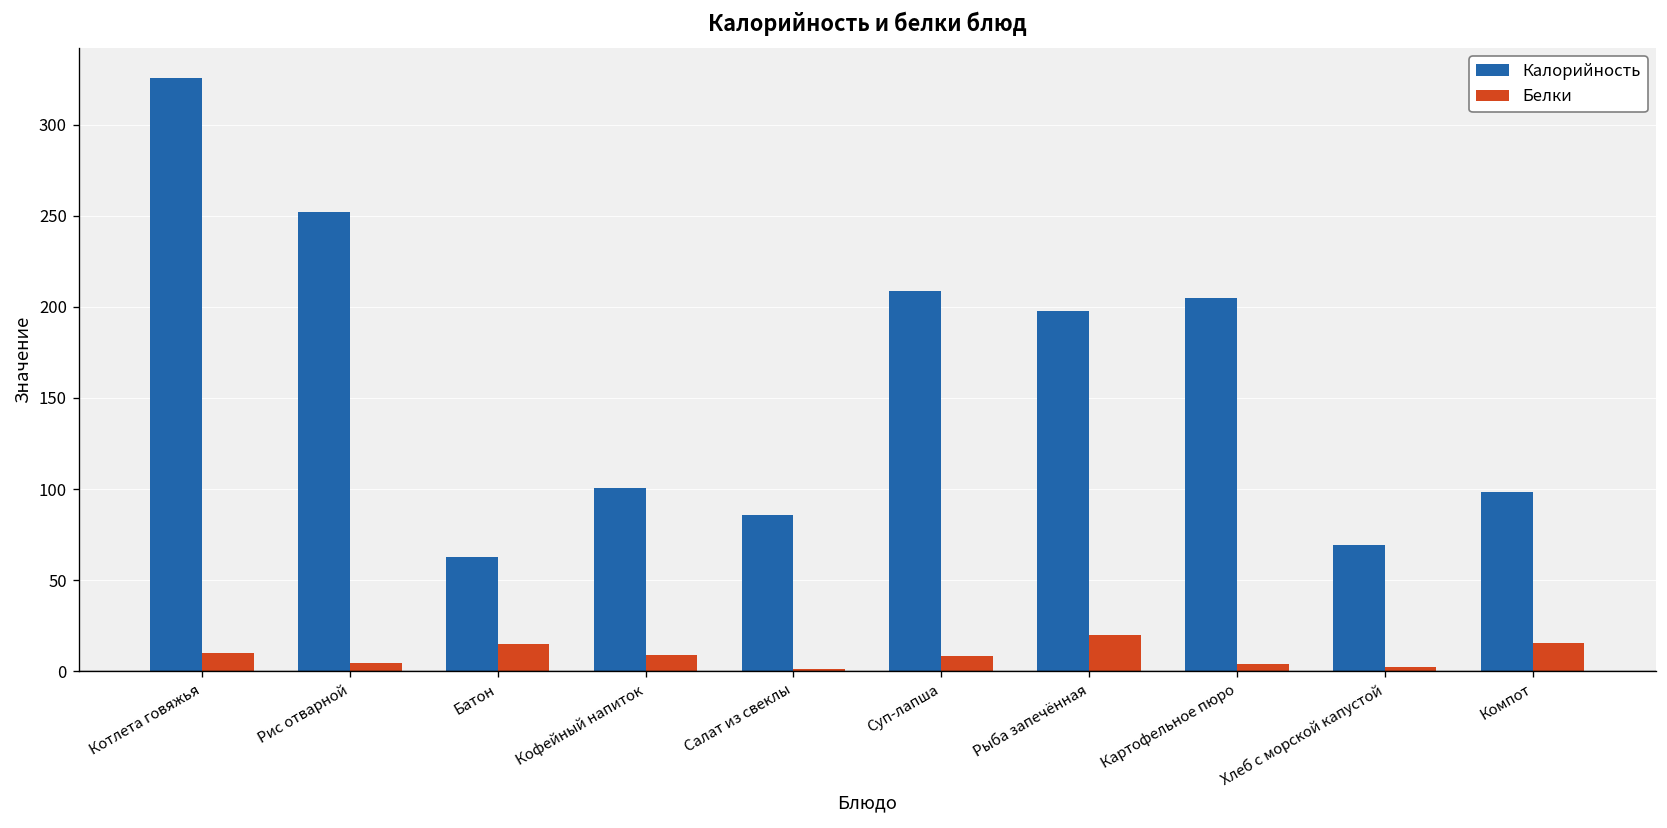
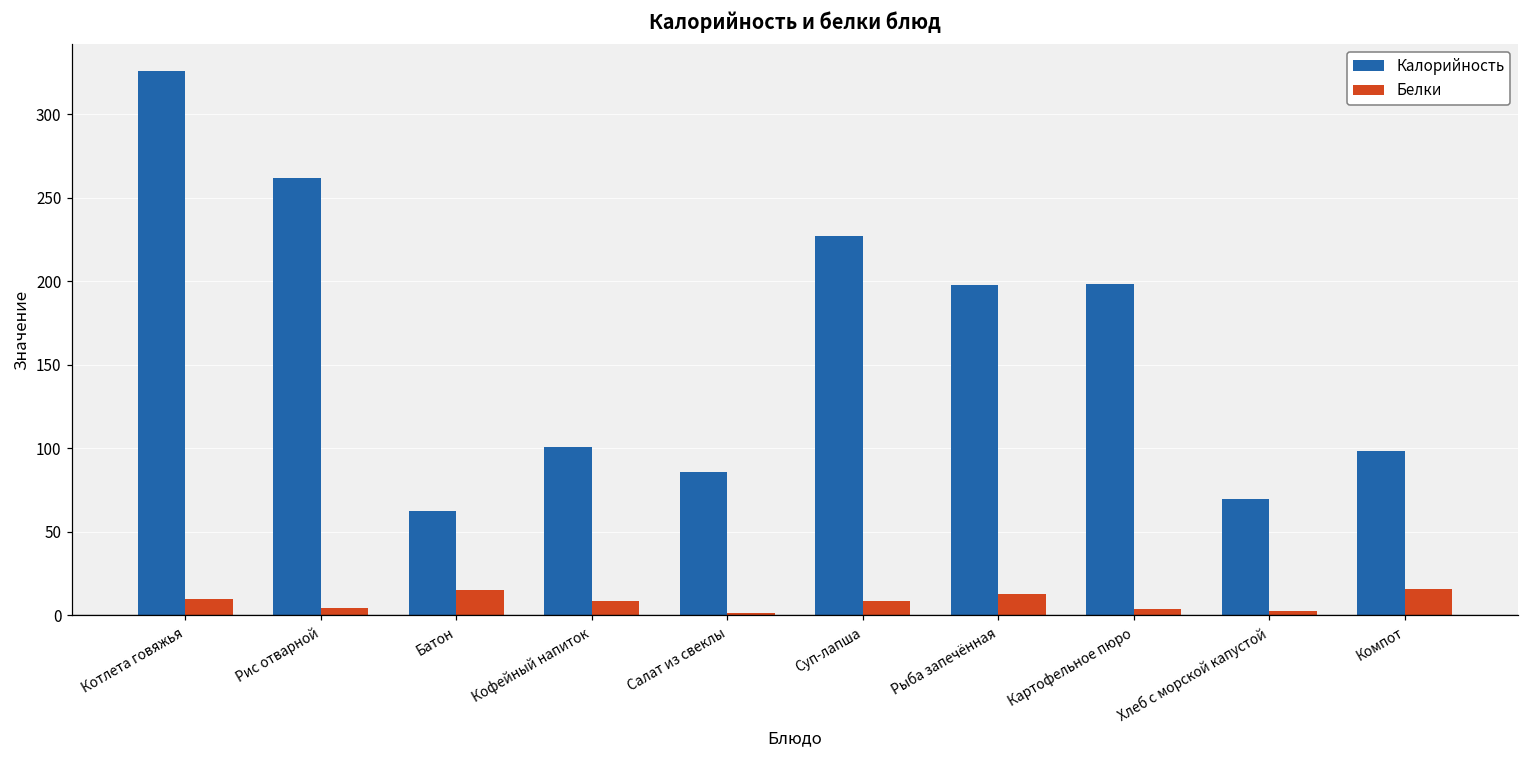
Калорийность, Рис отварной: 252 -> 262
Калорийность, Суп-лапша: 208 -> 227
Белки, Рыба запечённая: 20 -> 13
Калорийность, Картофельное пюро: 205 -> 199
